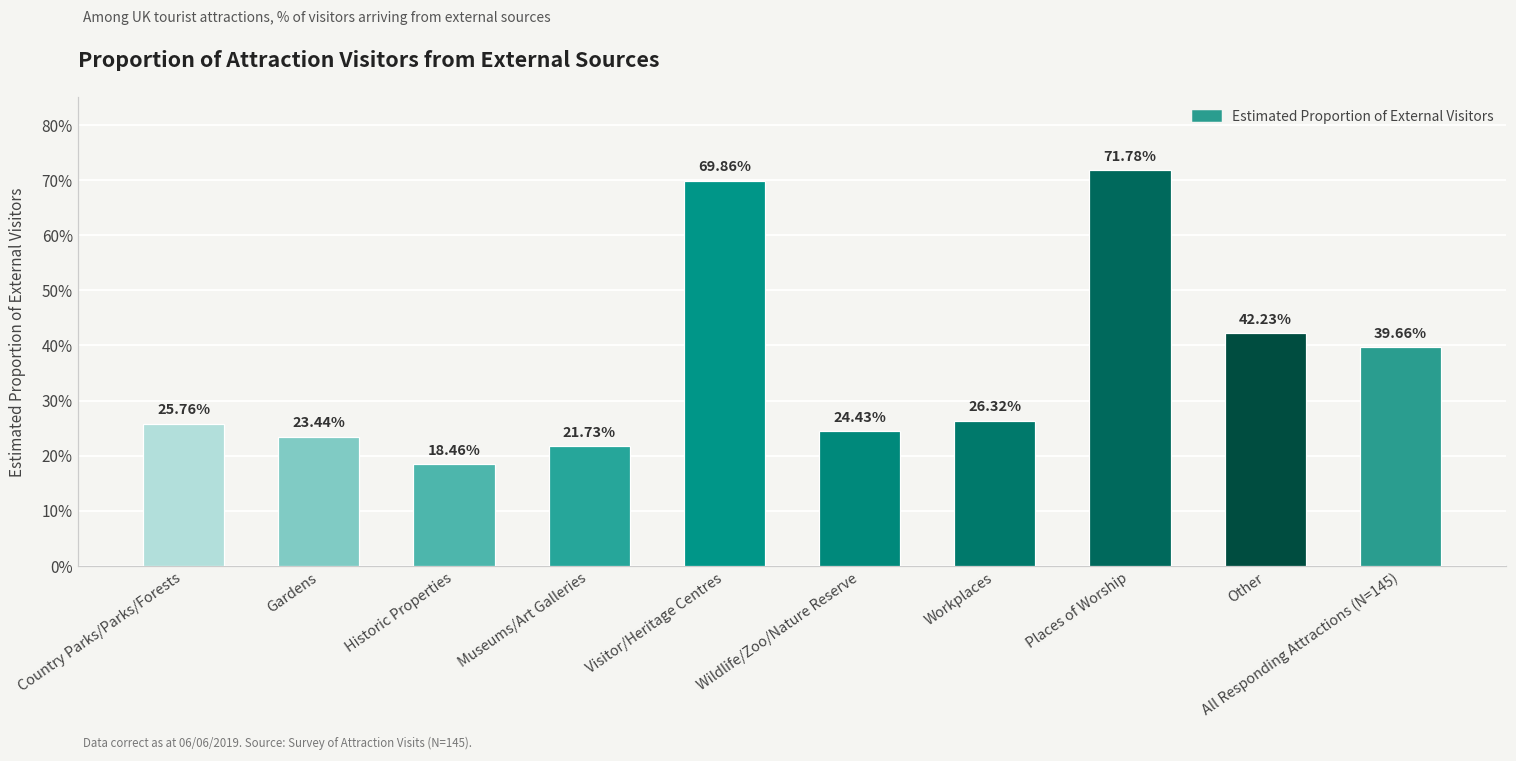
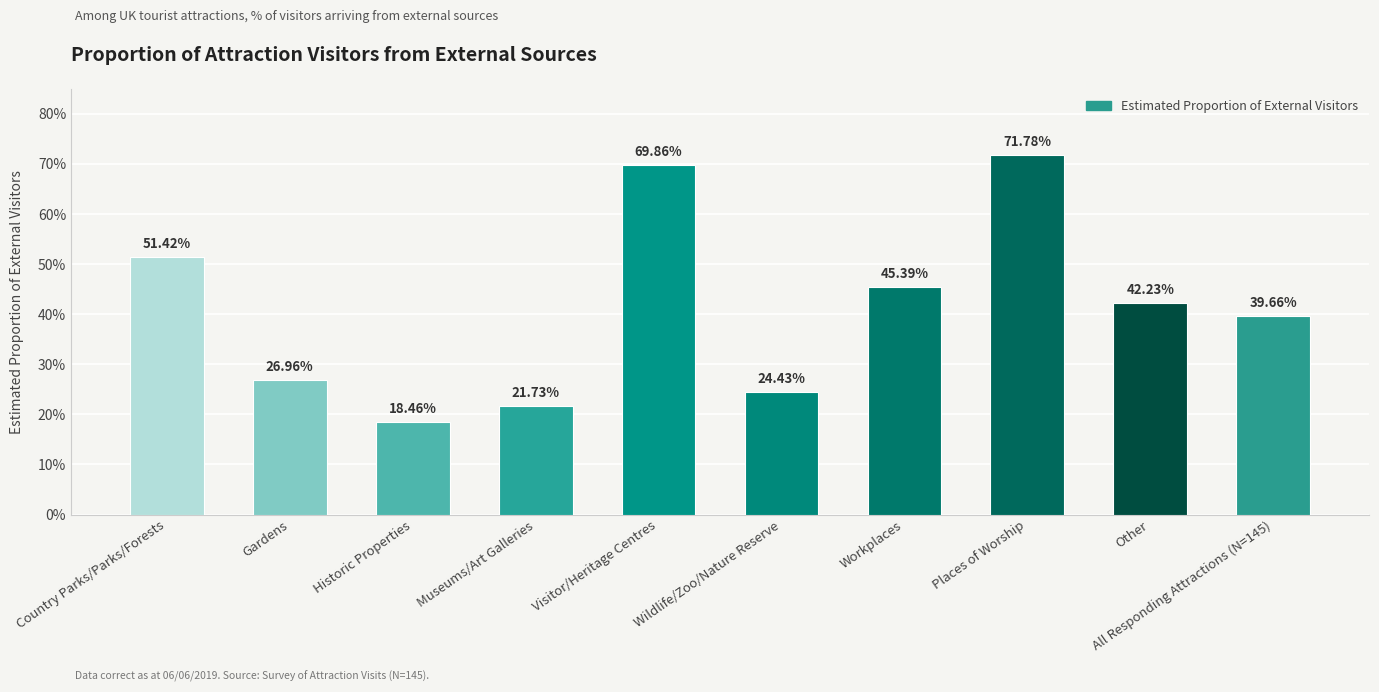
Country Parks/Parks/Forests: 25.76% -> 51.42%
Gardens: 23.44% -> 26.96%
Workplaces: 26.32% -> 45.39%
